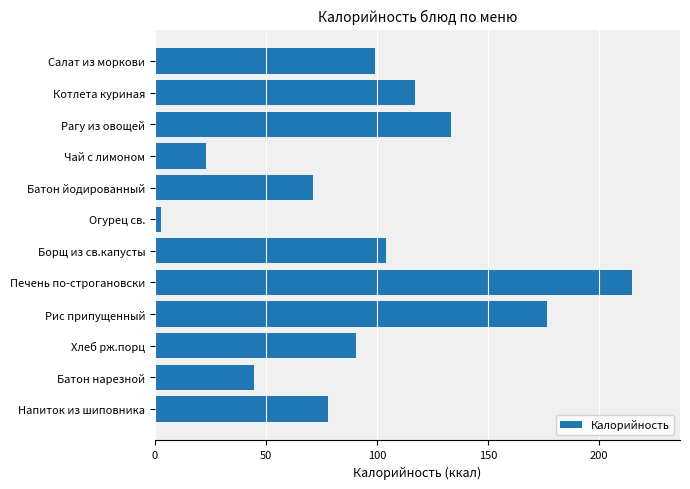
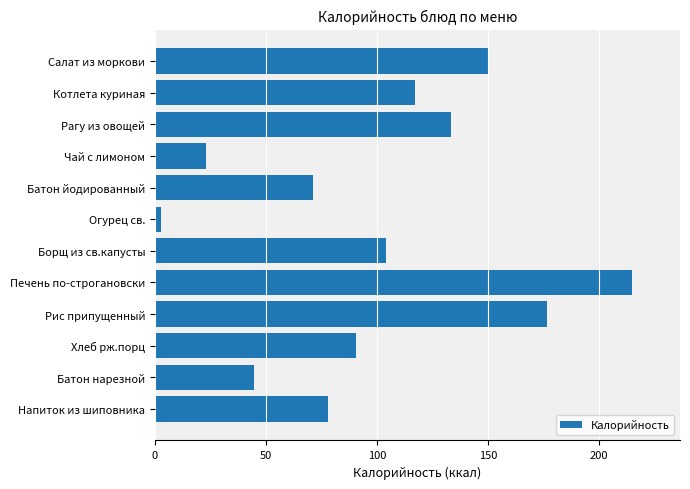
Салат из моркови: 99 -> 150
